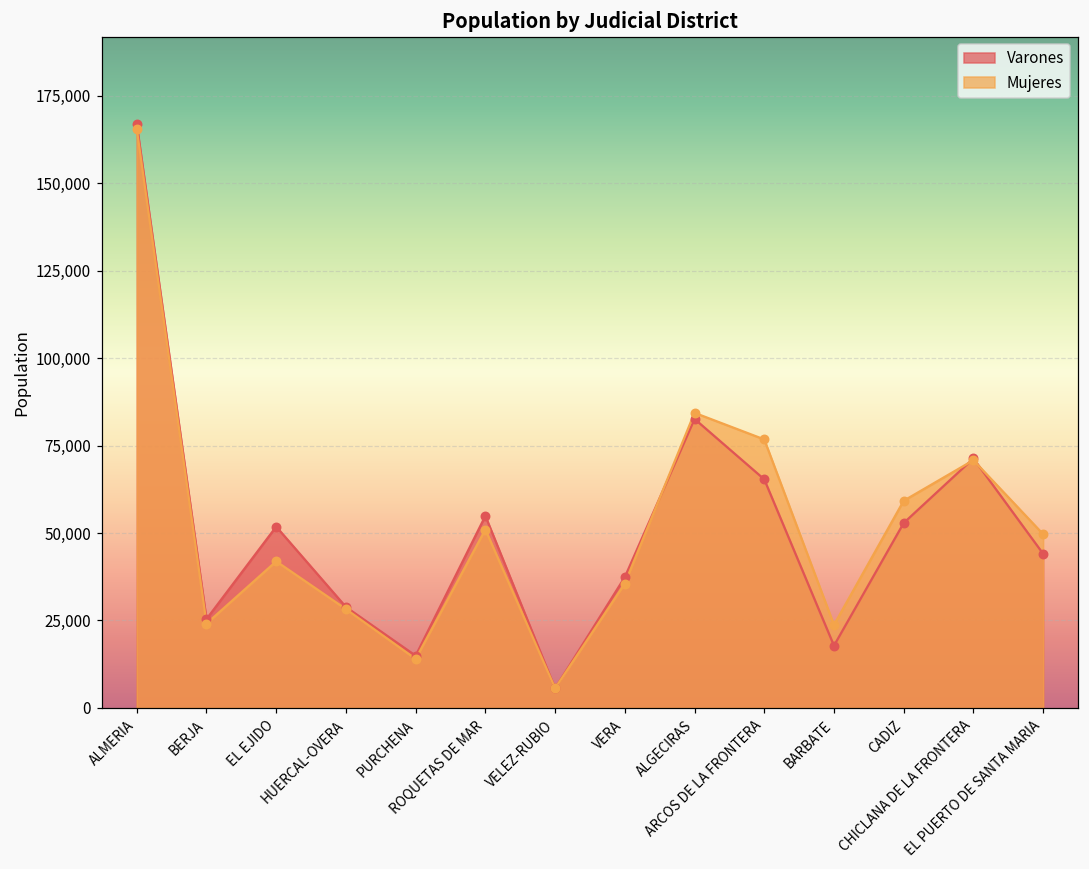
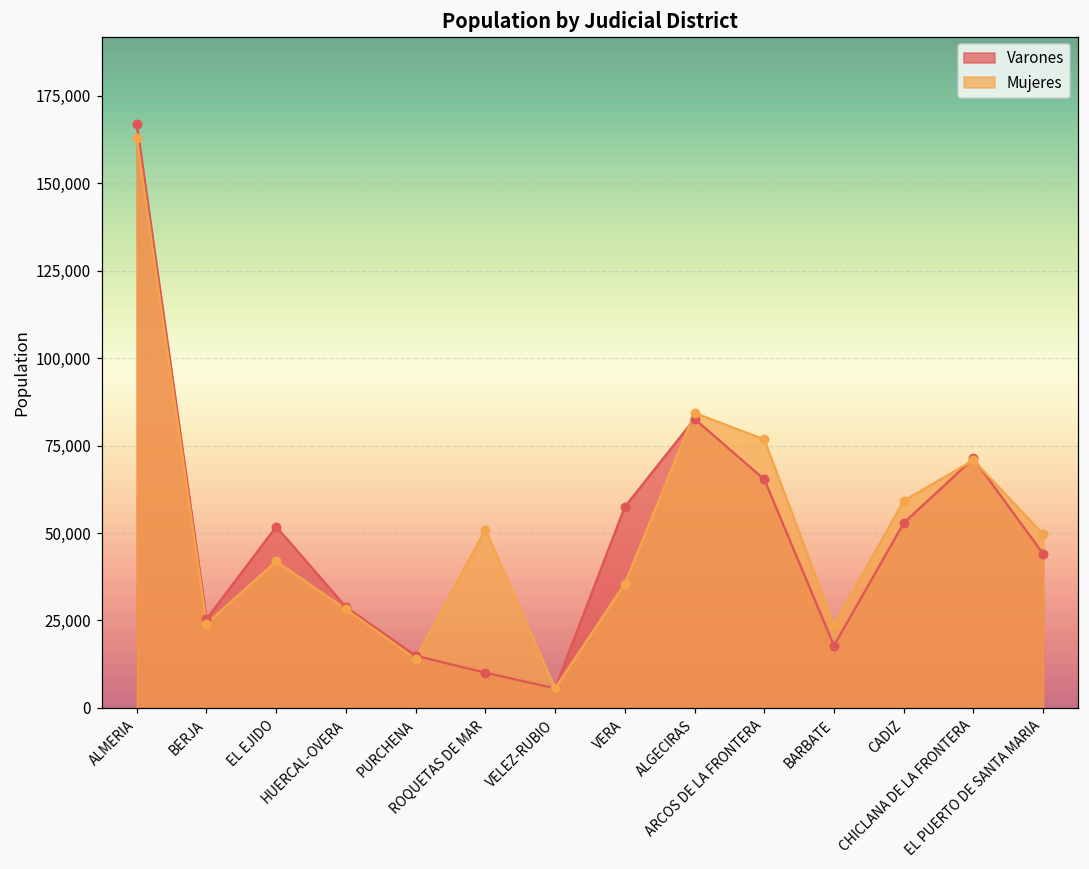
Mujeres, ALMERIA: 165,000 -> 163,000
Varones, ROQUETAS DE MAR: 55,000 -> 10,000
Varones, VERA: 37,000 -> 57,000
